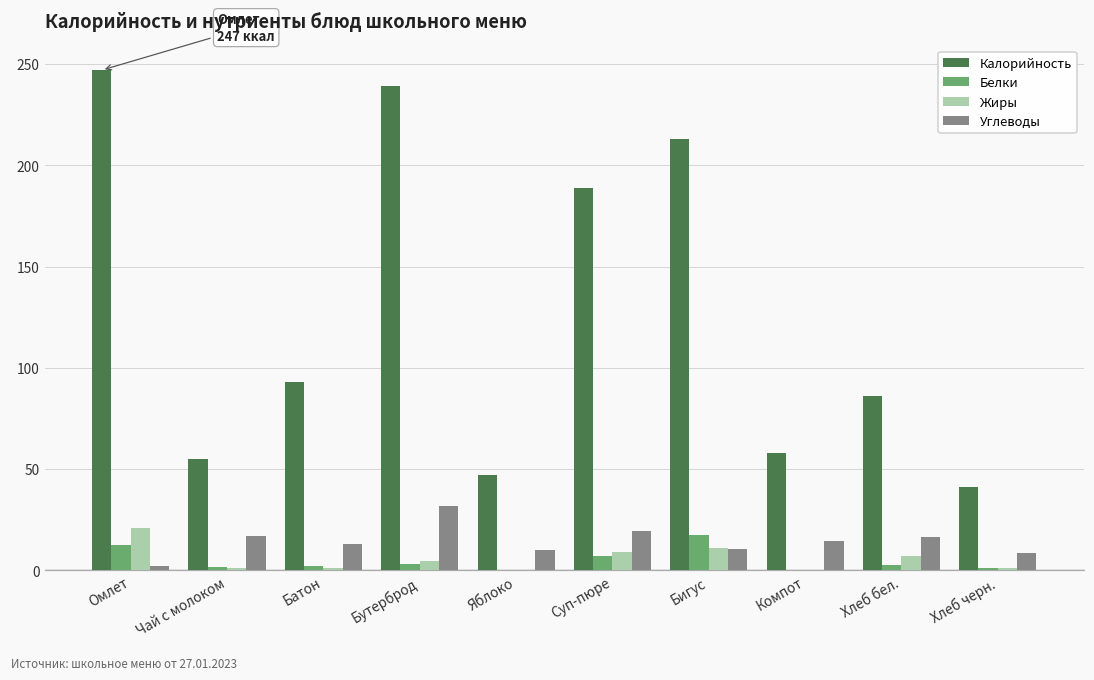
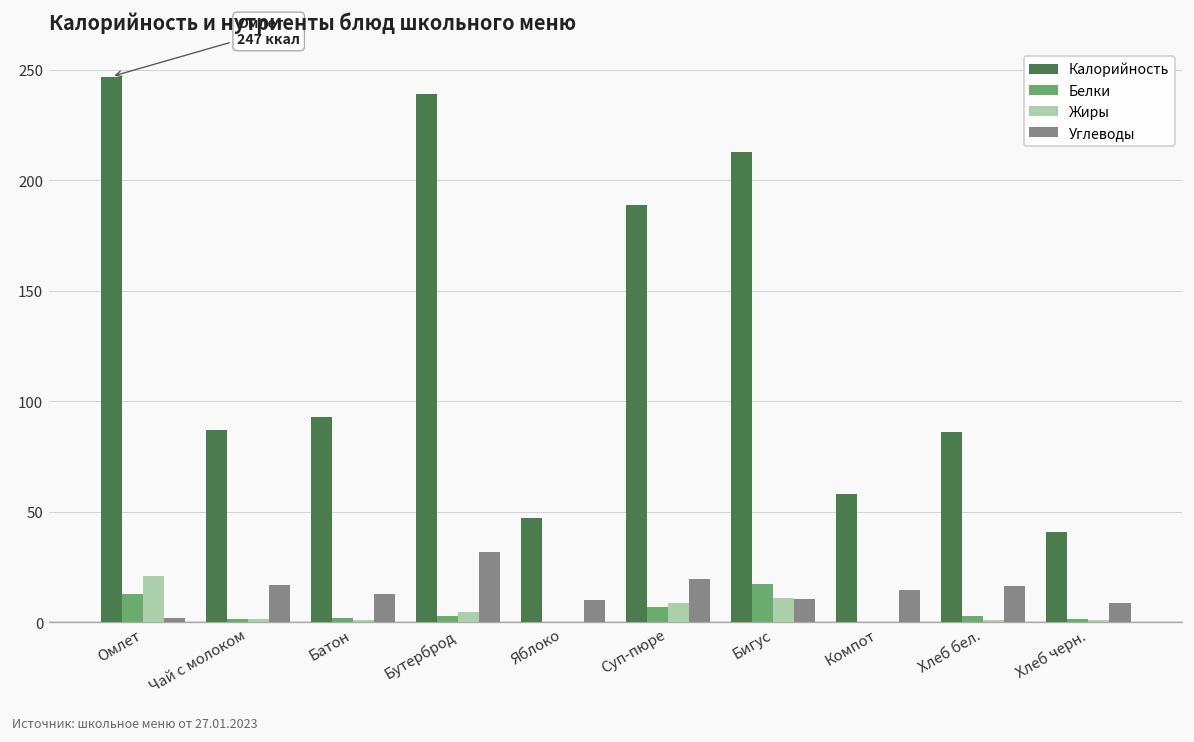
Калорийность, Чай с молоком: 55 -> 87
Жиры, Хлеб бел.: 7 -> 1
